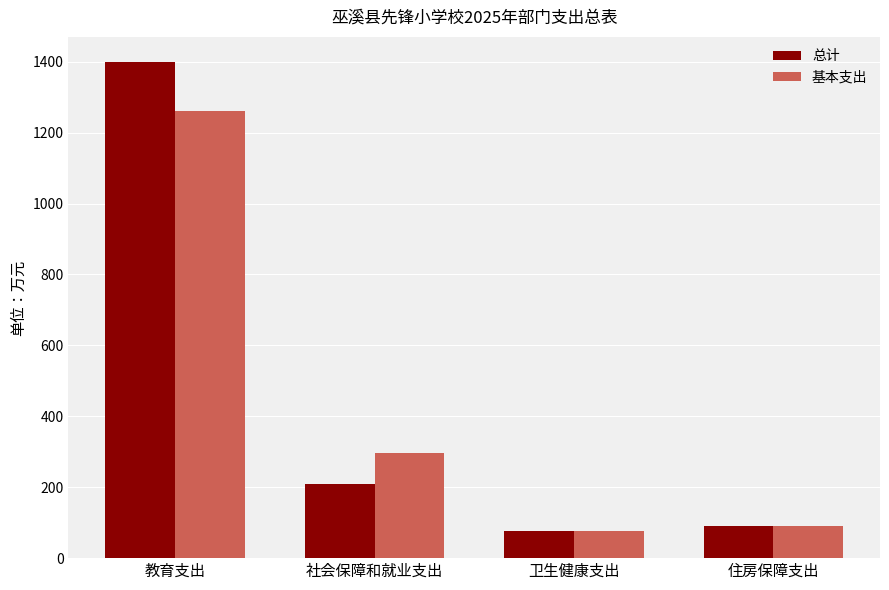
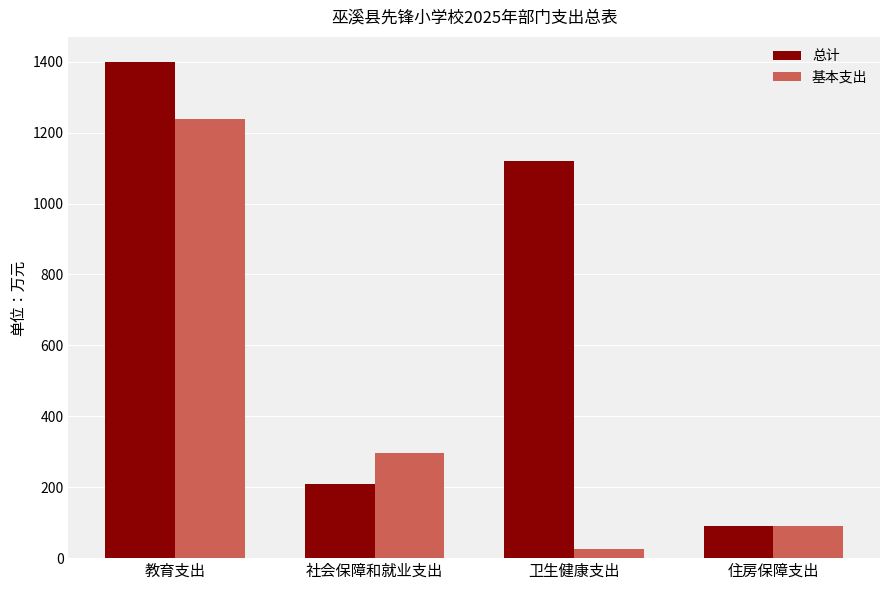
基本支出, 教育支出: 1260 -> 1240
总计, 卫生健康支出: 80 -> 1120
基本支出, 卫生健康支出: 80 -> 30
